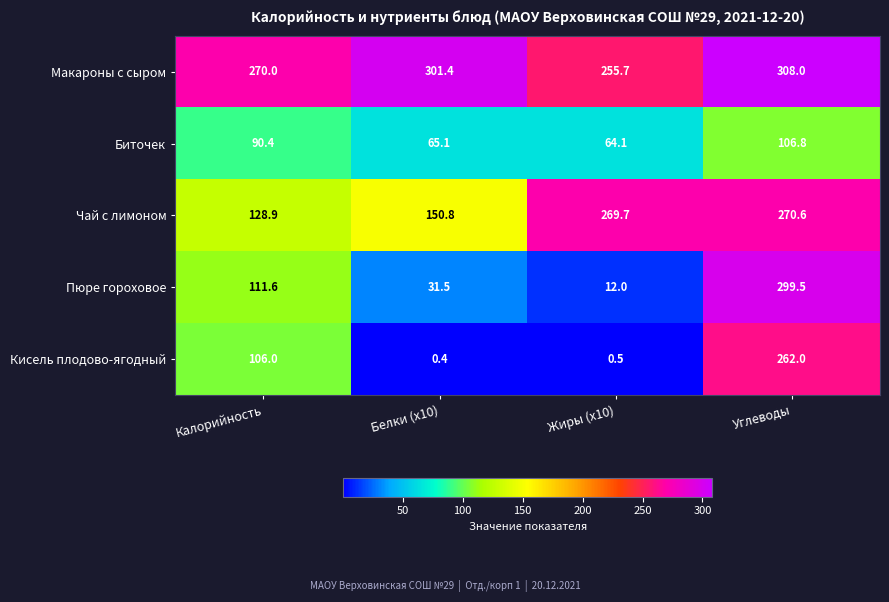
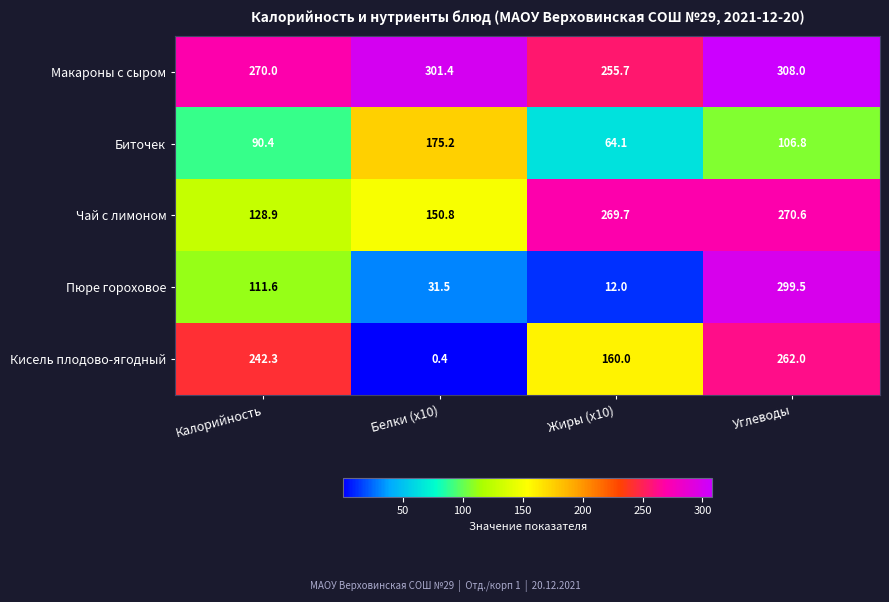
Биточек, Белки (x10): 65.1 -> 175.2
Кисель плодово-ягодный, Калорийность: 106.0 -> 242.3
Кисель плодово-ягодный, Жиры (x10): 0.5 -> 160.0
